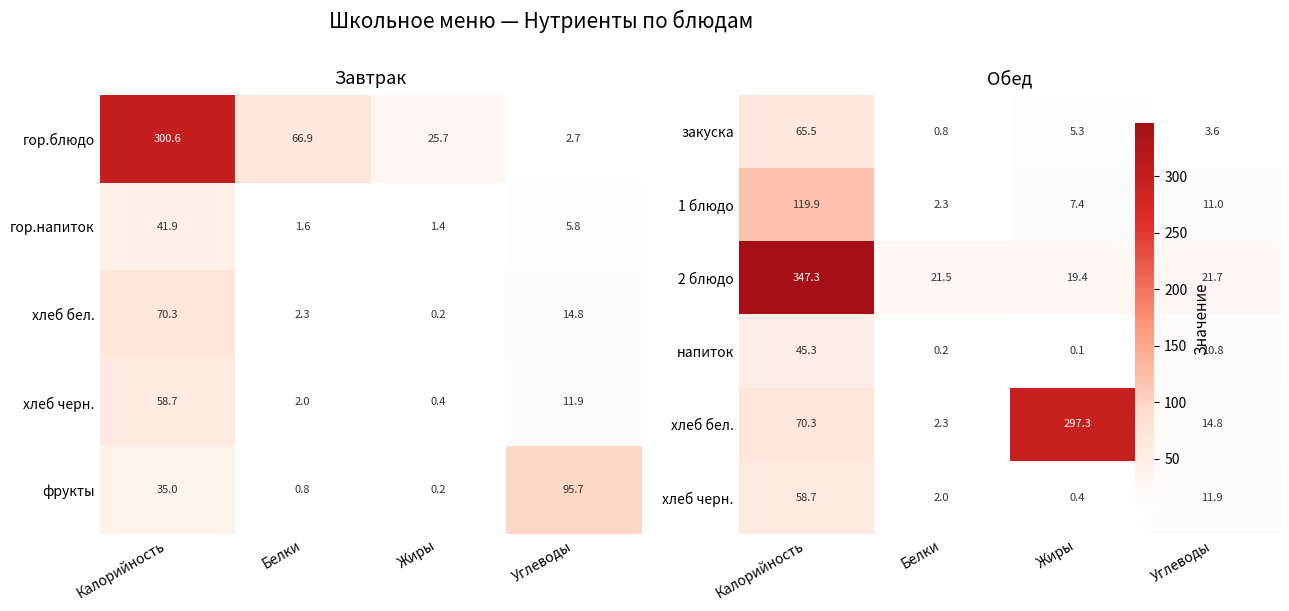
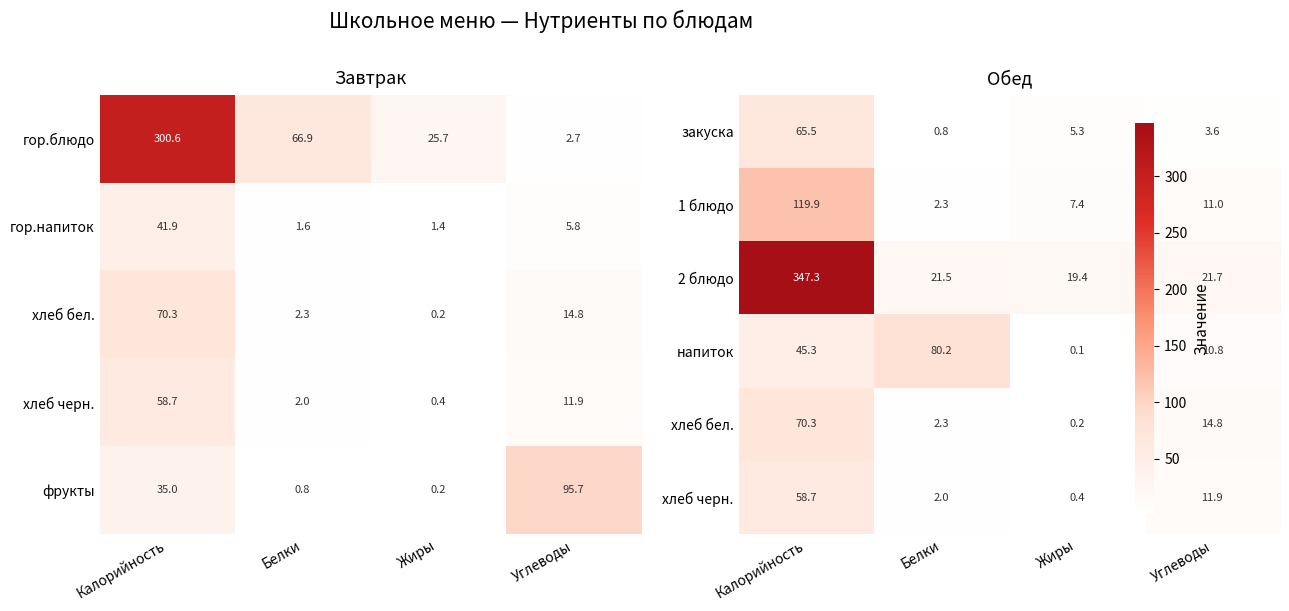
Обед, напиток, Белки: 0.2 -> 80.2
Обед, хлеб бел., Жиры: 297.3 -> 0.2
